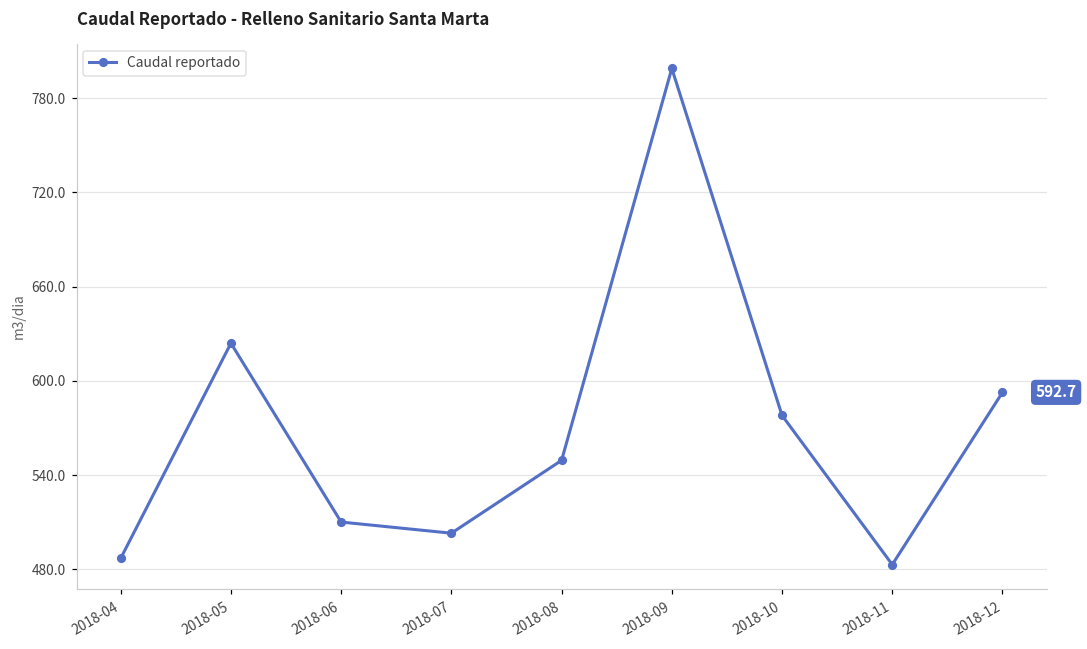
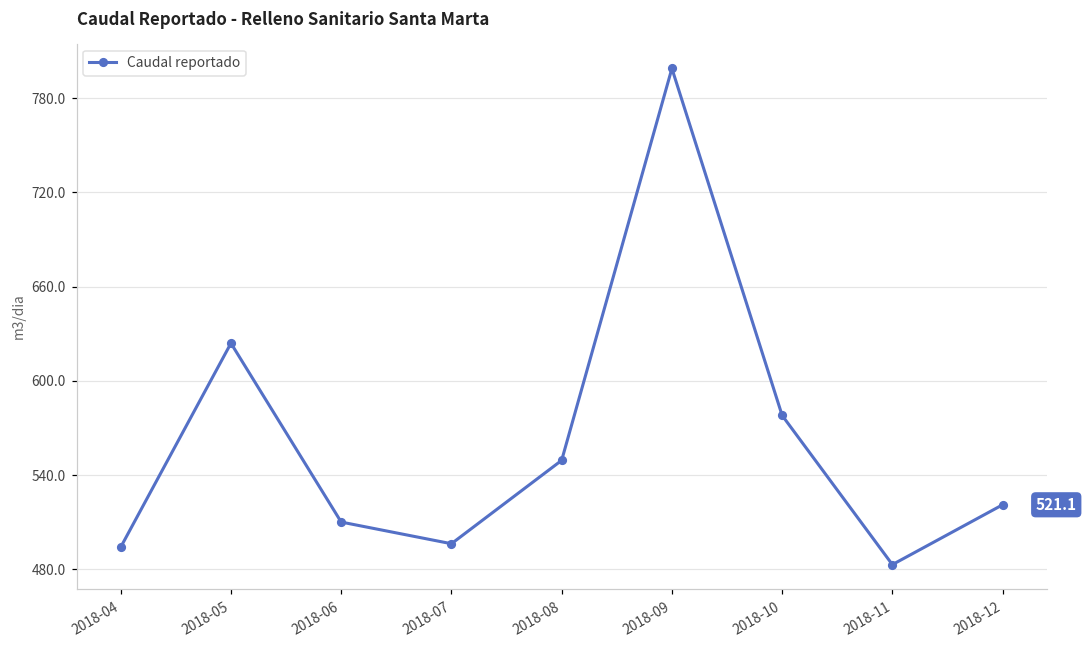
2018-04: 487 -> 494
2018-07: 503 -> 496
2018-12: 592.7 -> 521.1
